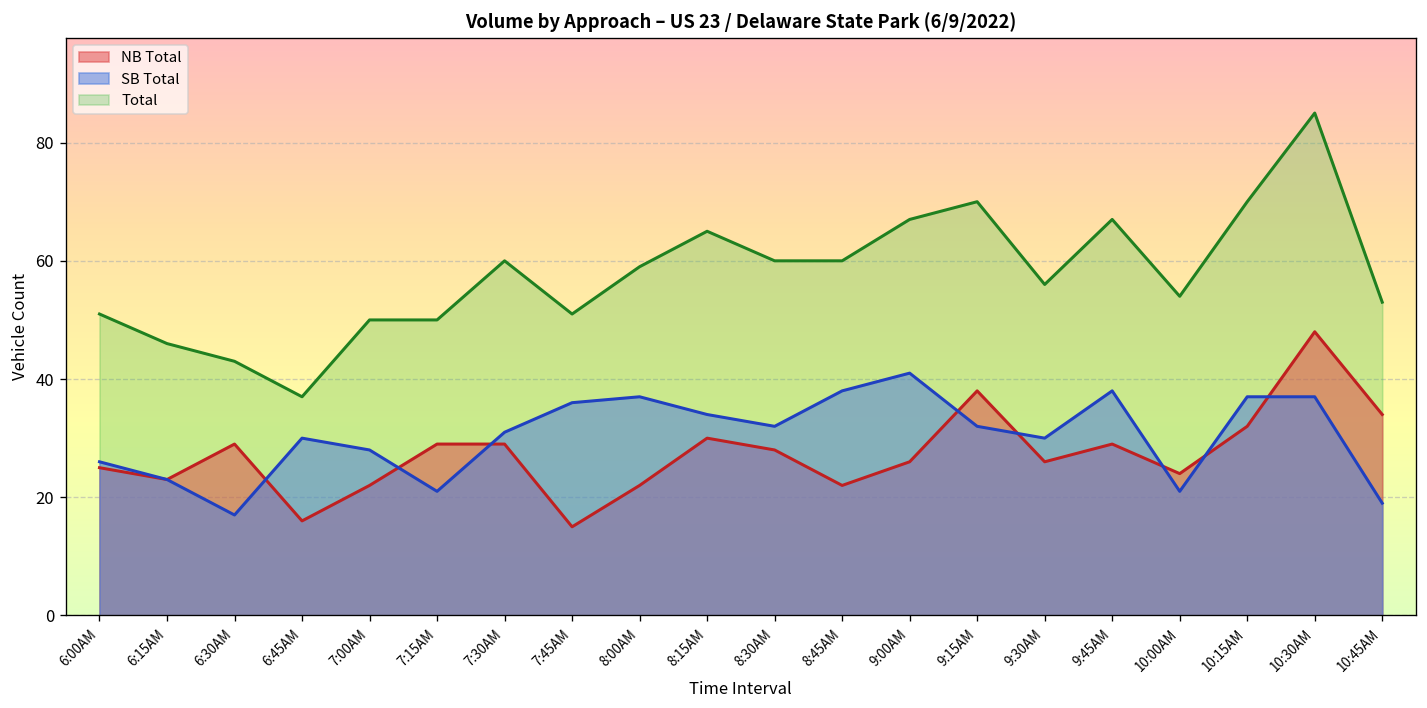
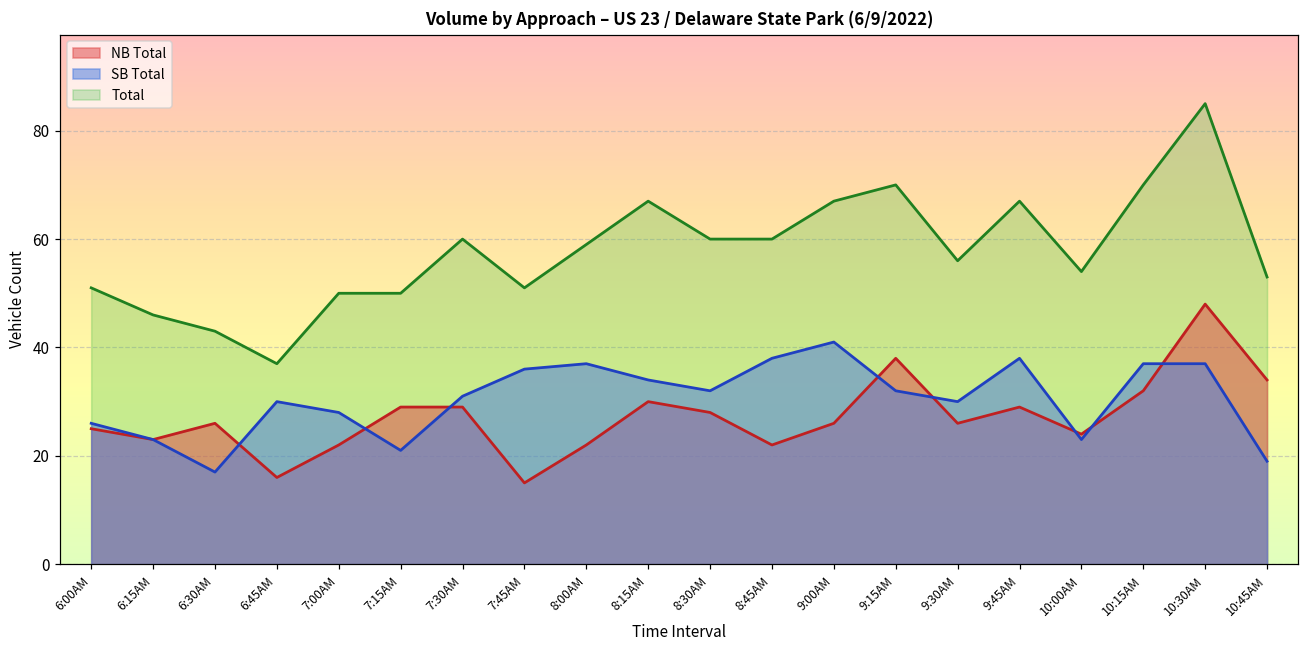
NB Total, 6:30AM: 29 -> 26
Total, 8:15AM: 65 -> 67
SB Total, 10:00AM: 21 -> 23
